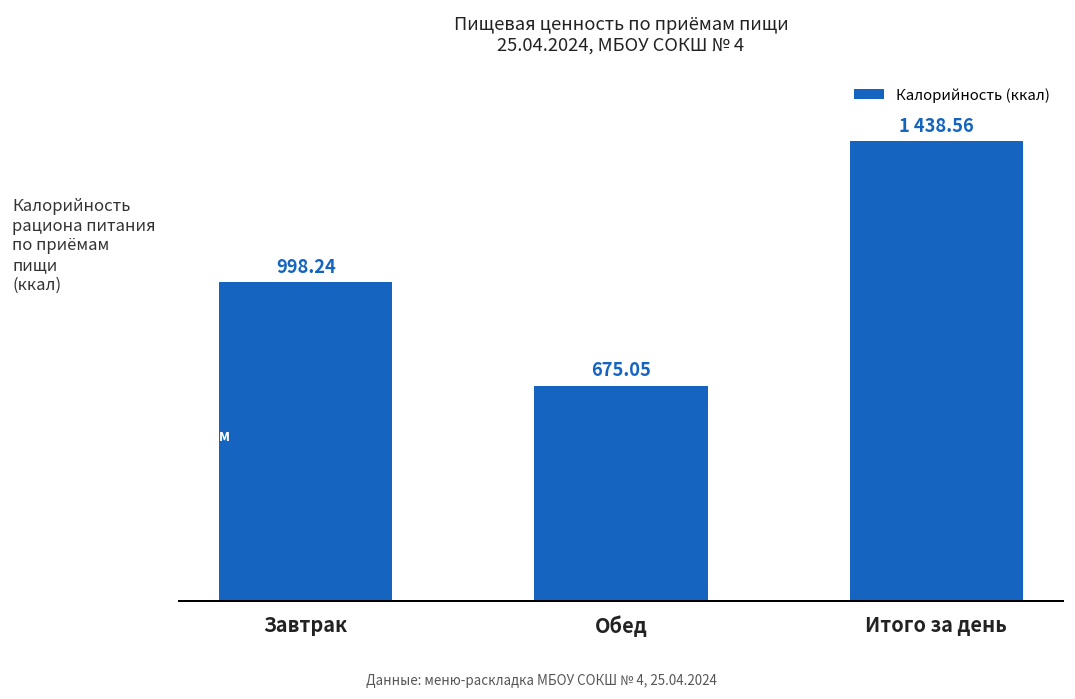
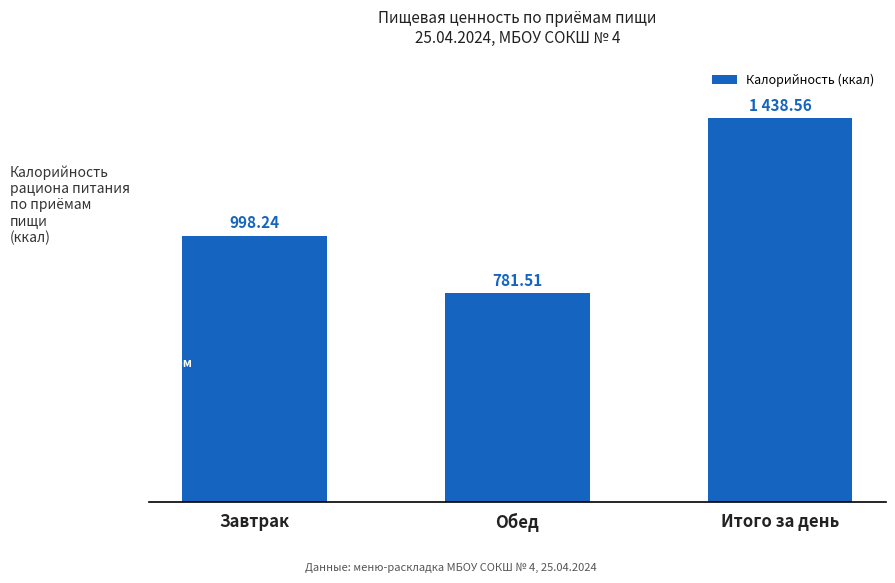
Обед: 675.05 -> 781.51
